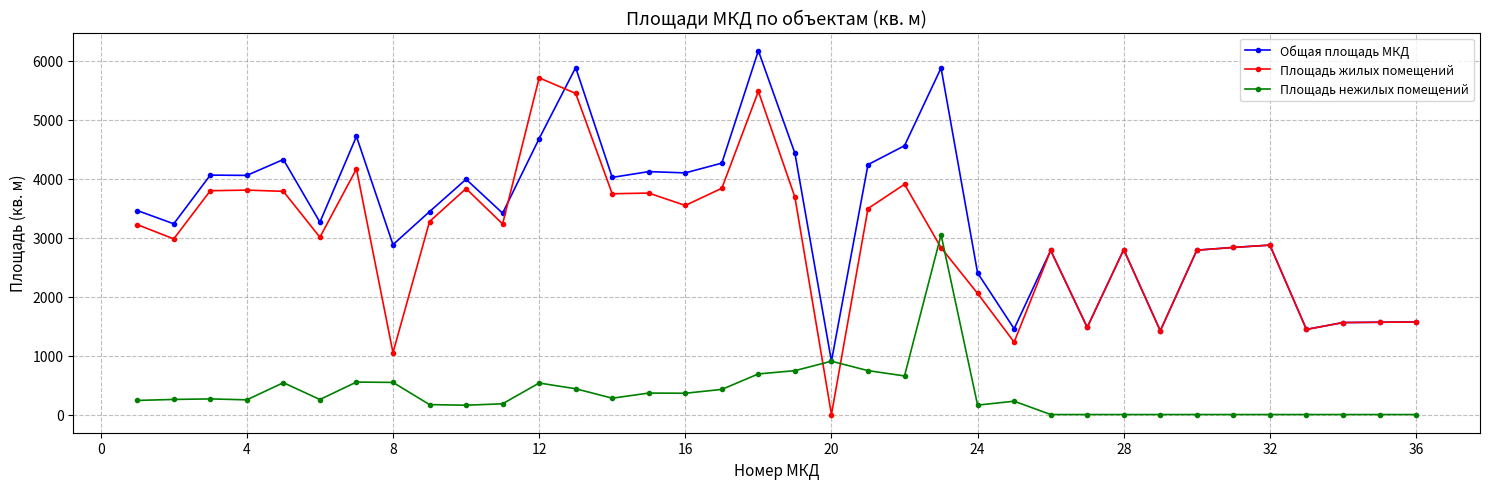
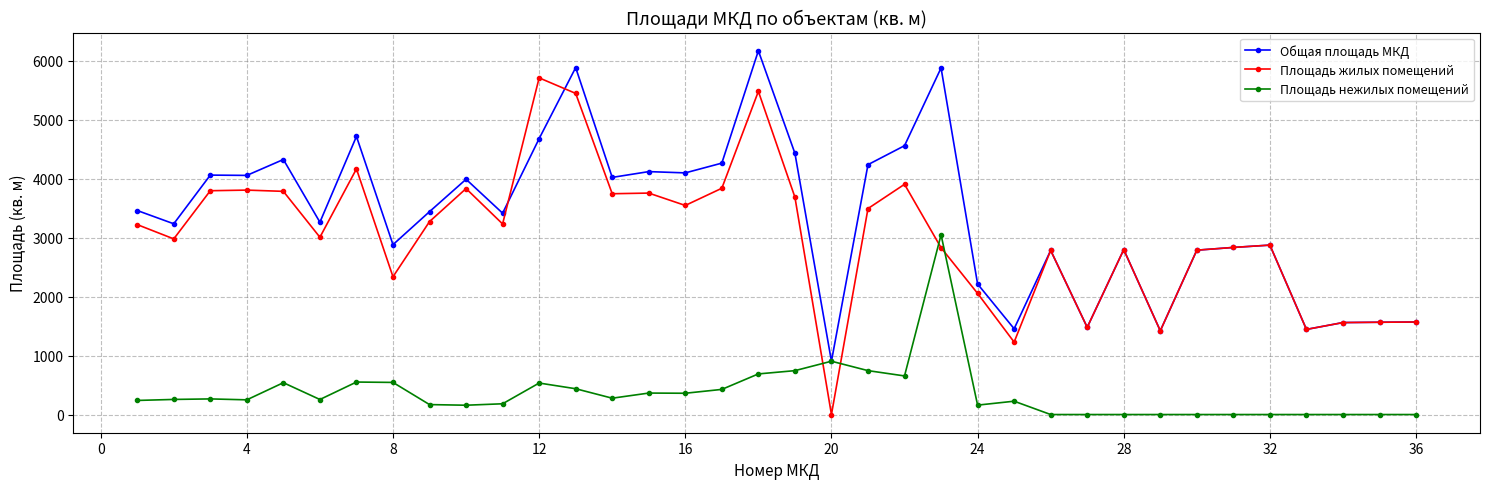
Площадь жилых помещений, 8: 1000 -> 2300
Общая площадь МКД, 24: 2400 -> 2200
